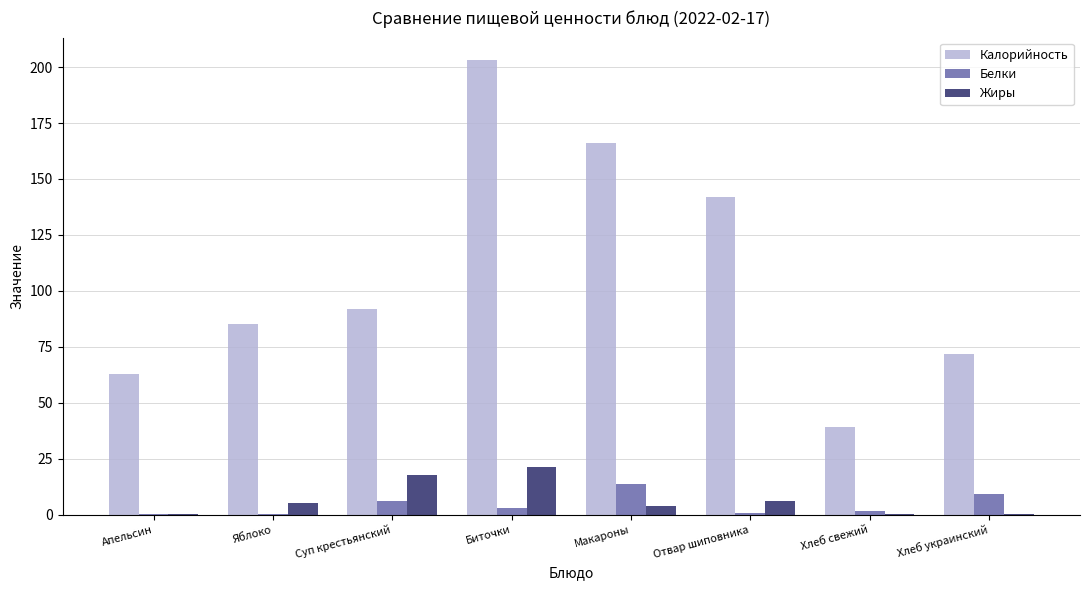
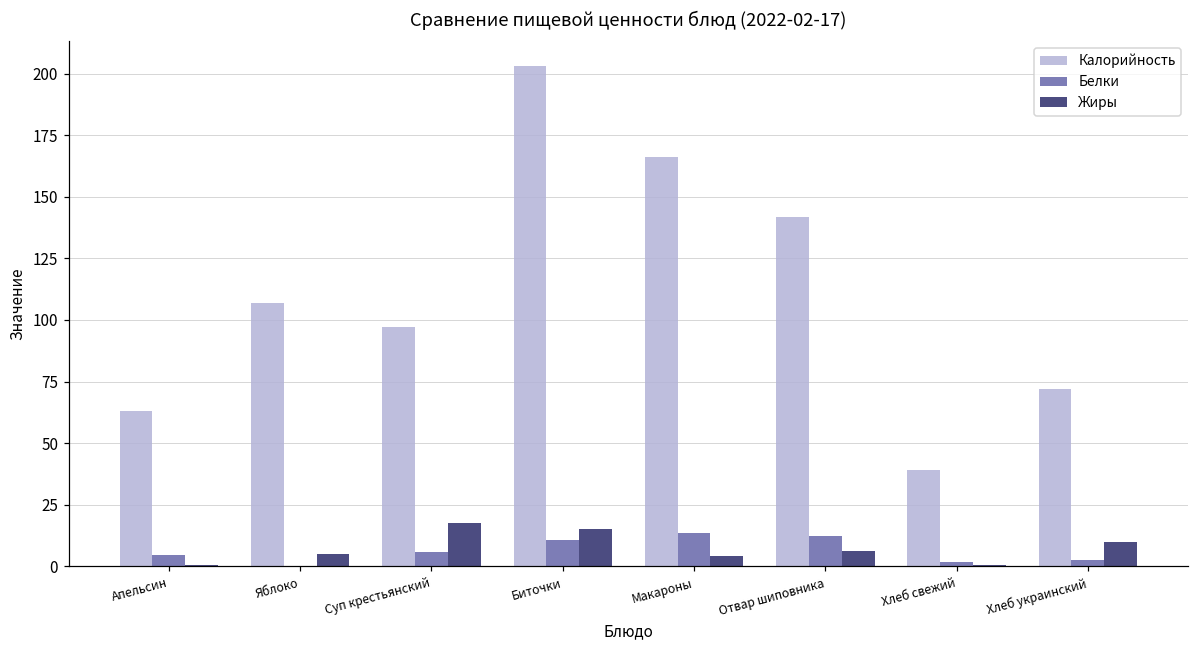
Белки, Апельсин: 0 -> 4
Калорийность, Яблоко: 85 -> 107
Калорийность, Суп крестьянский: 92 -> 97
Белки, Биточки: 3 -> 11
Жиры, Биточки: 21 -> 15
Белки, Отвар шиповника: 1 -> 12
Белки, Хлеб украинский: 9 -> 3
Жиры, Хлеб украинский: 1 -> 10
